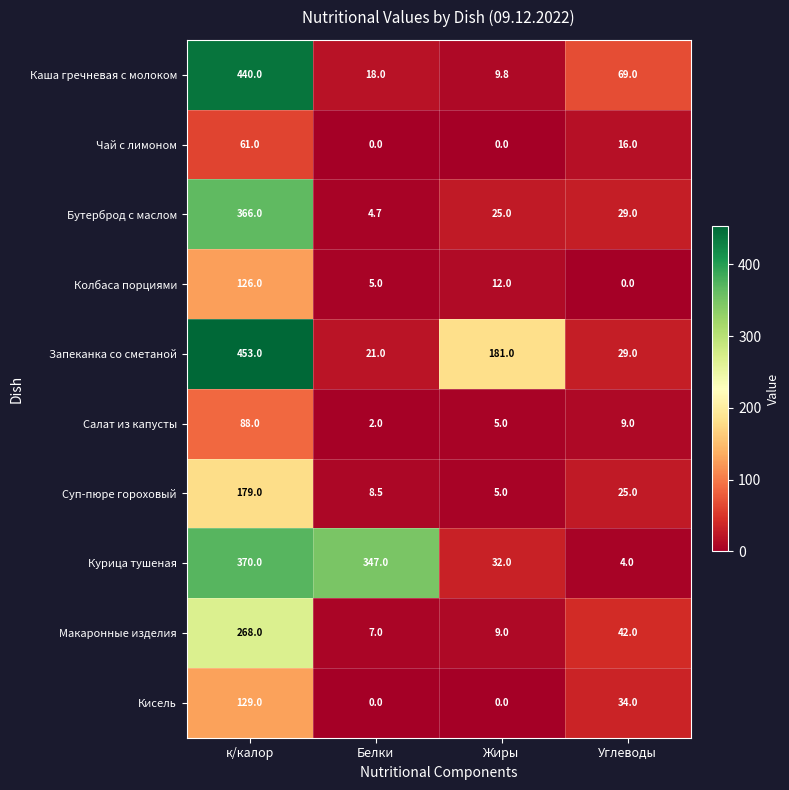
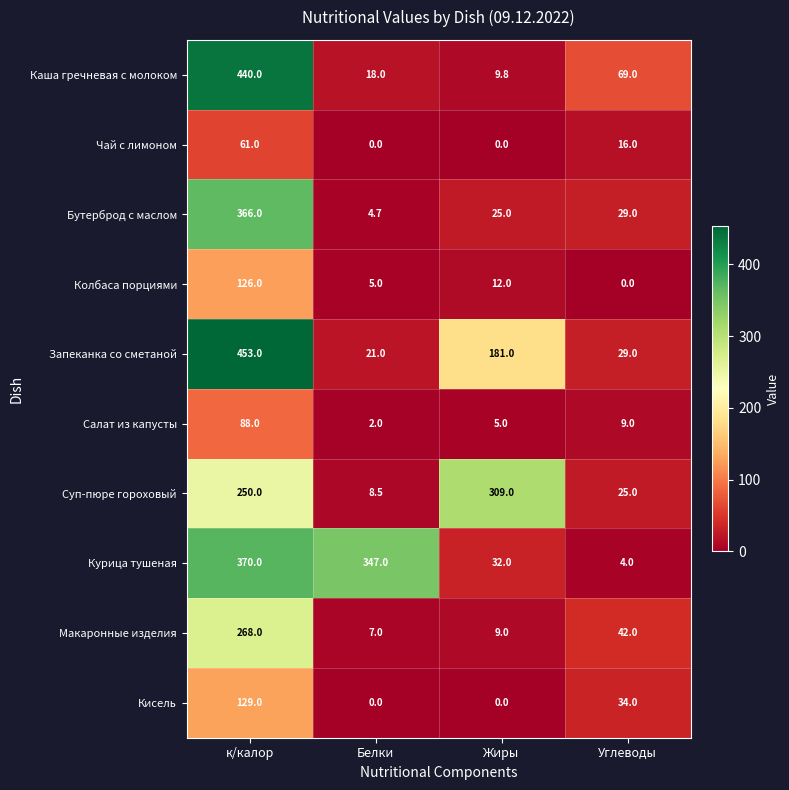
Суп-пюре гороховый, к/калор: 179.0 -> 250.0
Суп-пюре гороховый, Жиры: 5.0 -> 309.0
